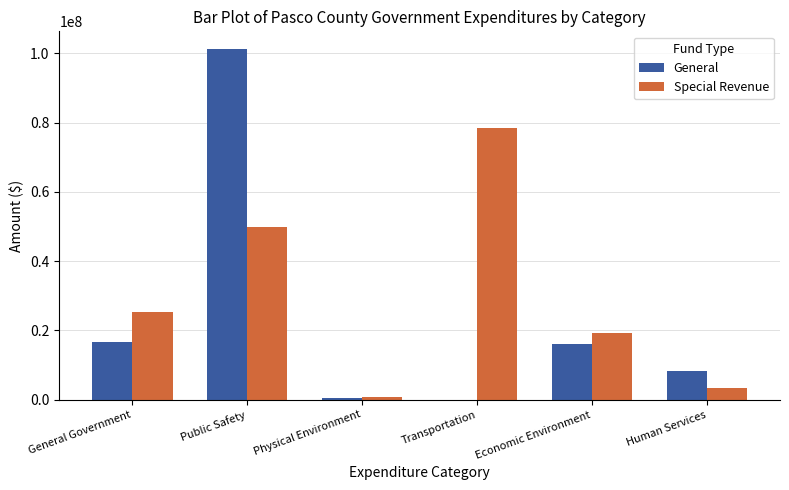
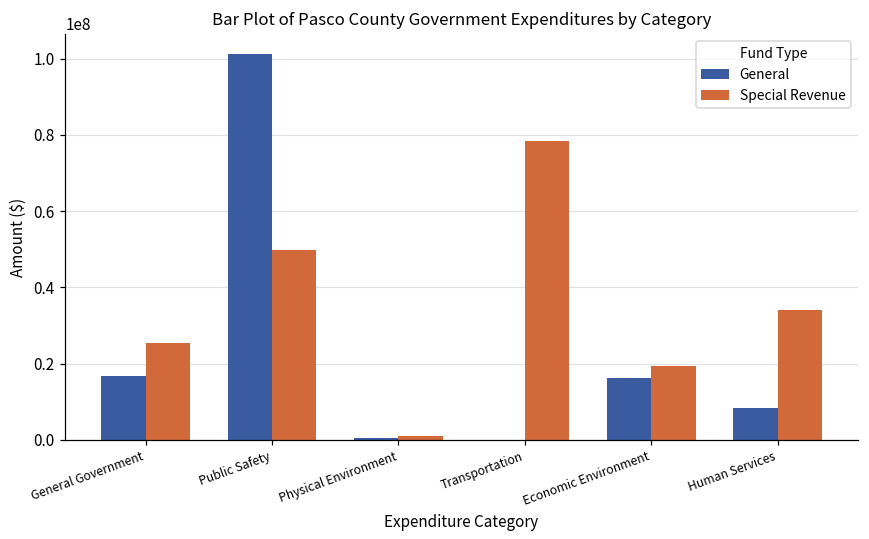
Special Revenue, Human Services: 3000000 -> 34000000
